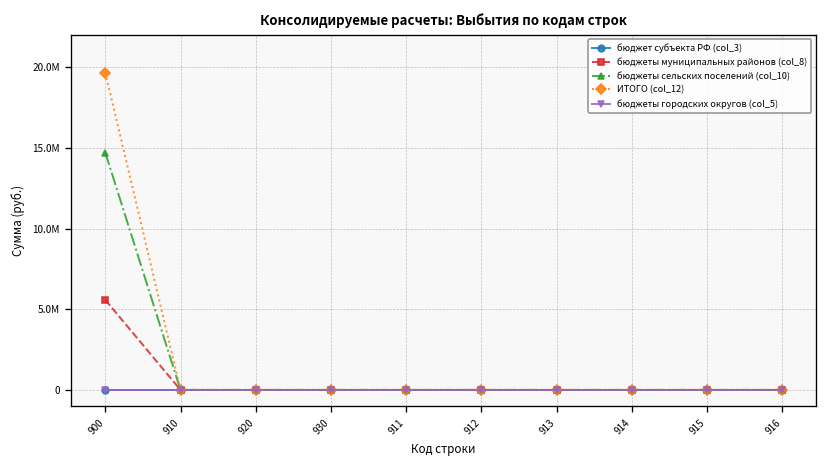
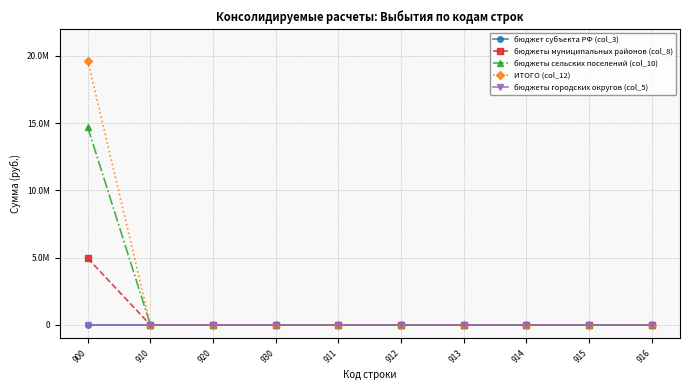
бюджеты муниципальных районов (col_8), 900: 5600000 -> 5000000
